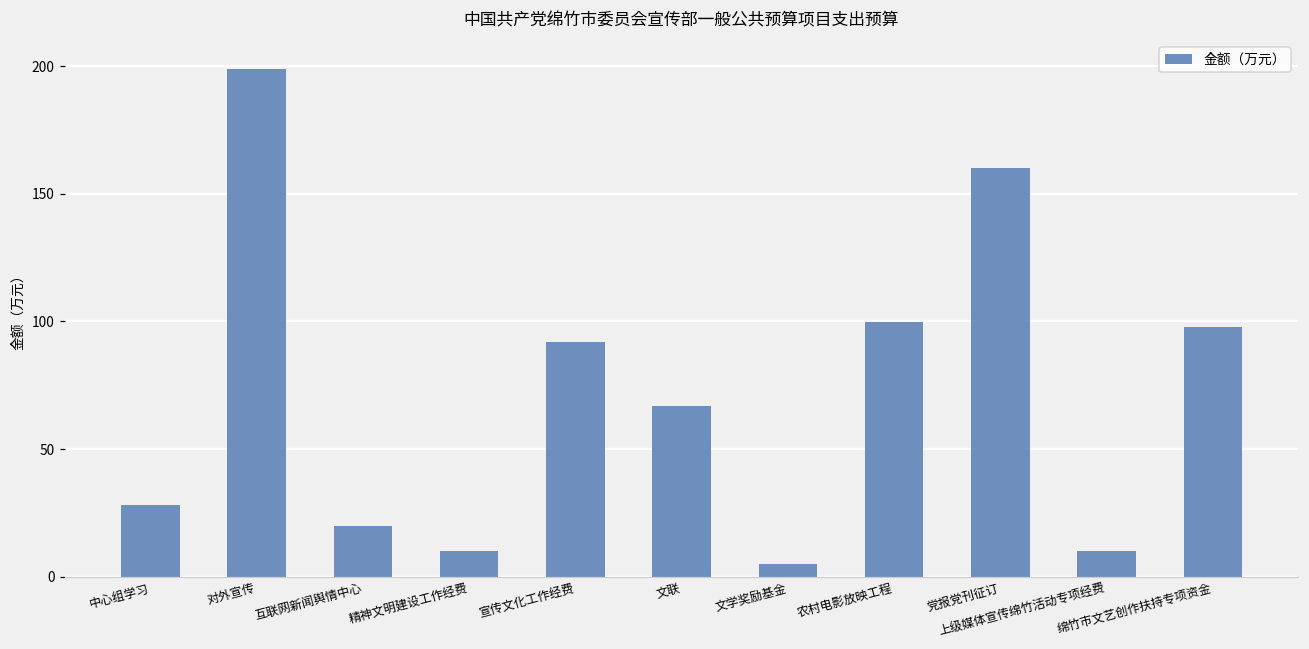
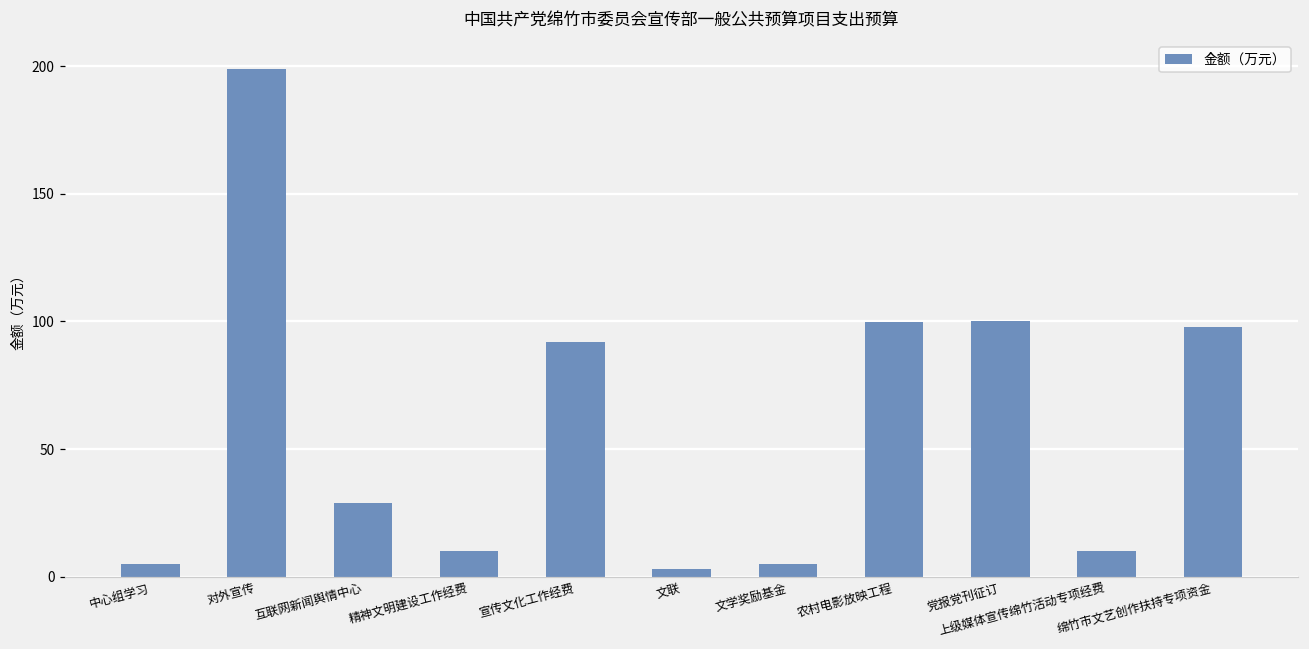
中心组学习: 28 -> 5
互联网新闻舆情中心: 20 -> 29
文联: 67 -> 3
党报党刊征订: 160 -> 100
